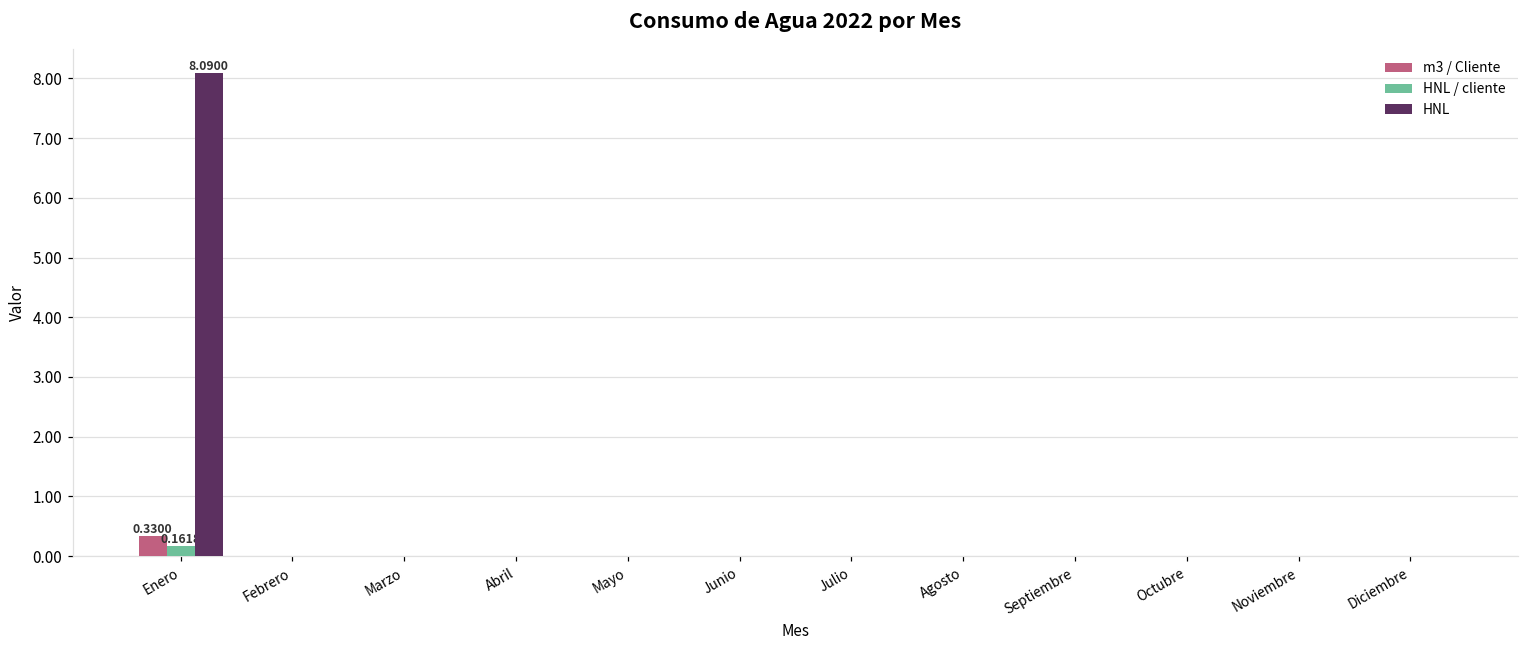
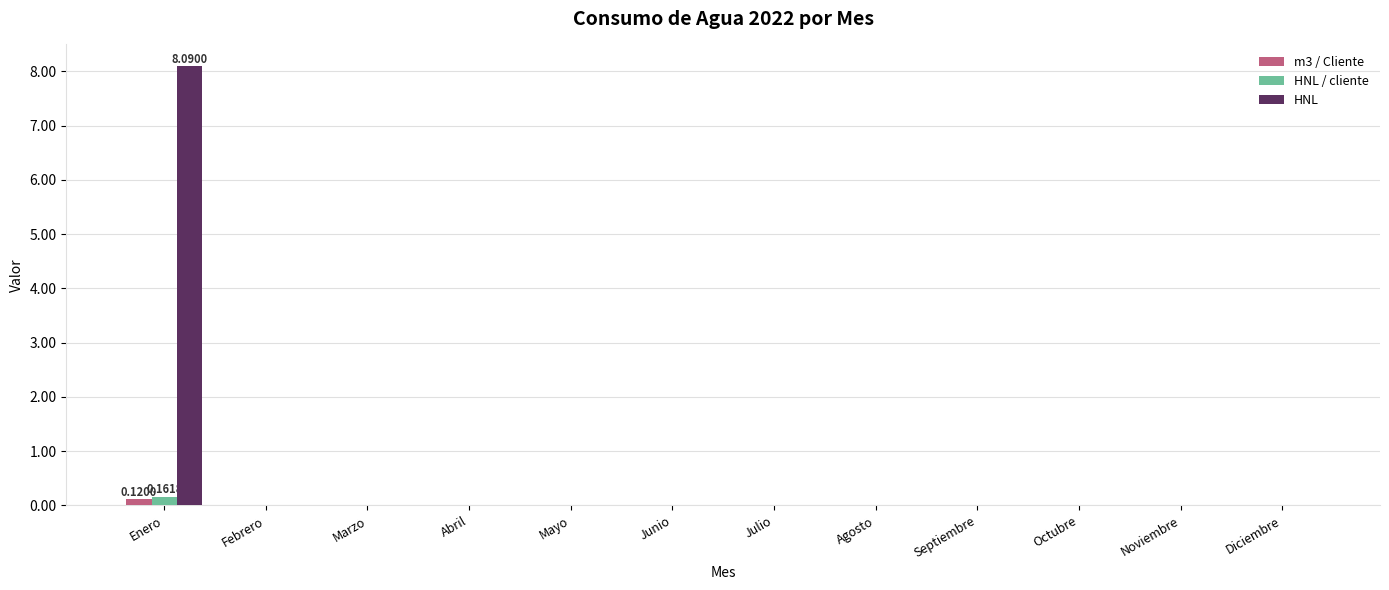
m3 / Cliente, Enero: 0.3300 -> 0.1200
